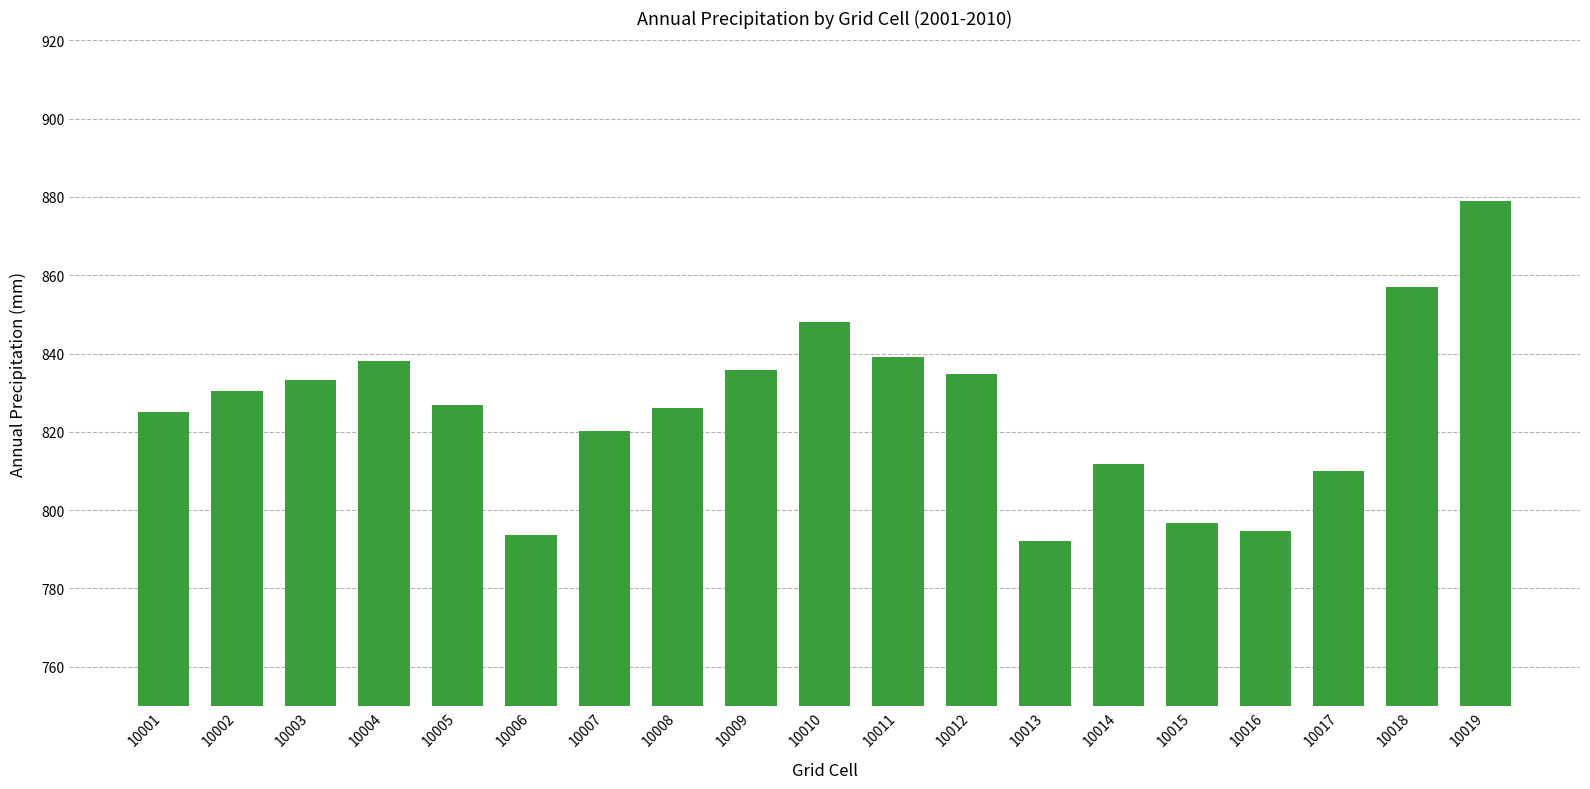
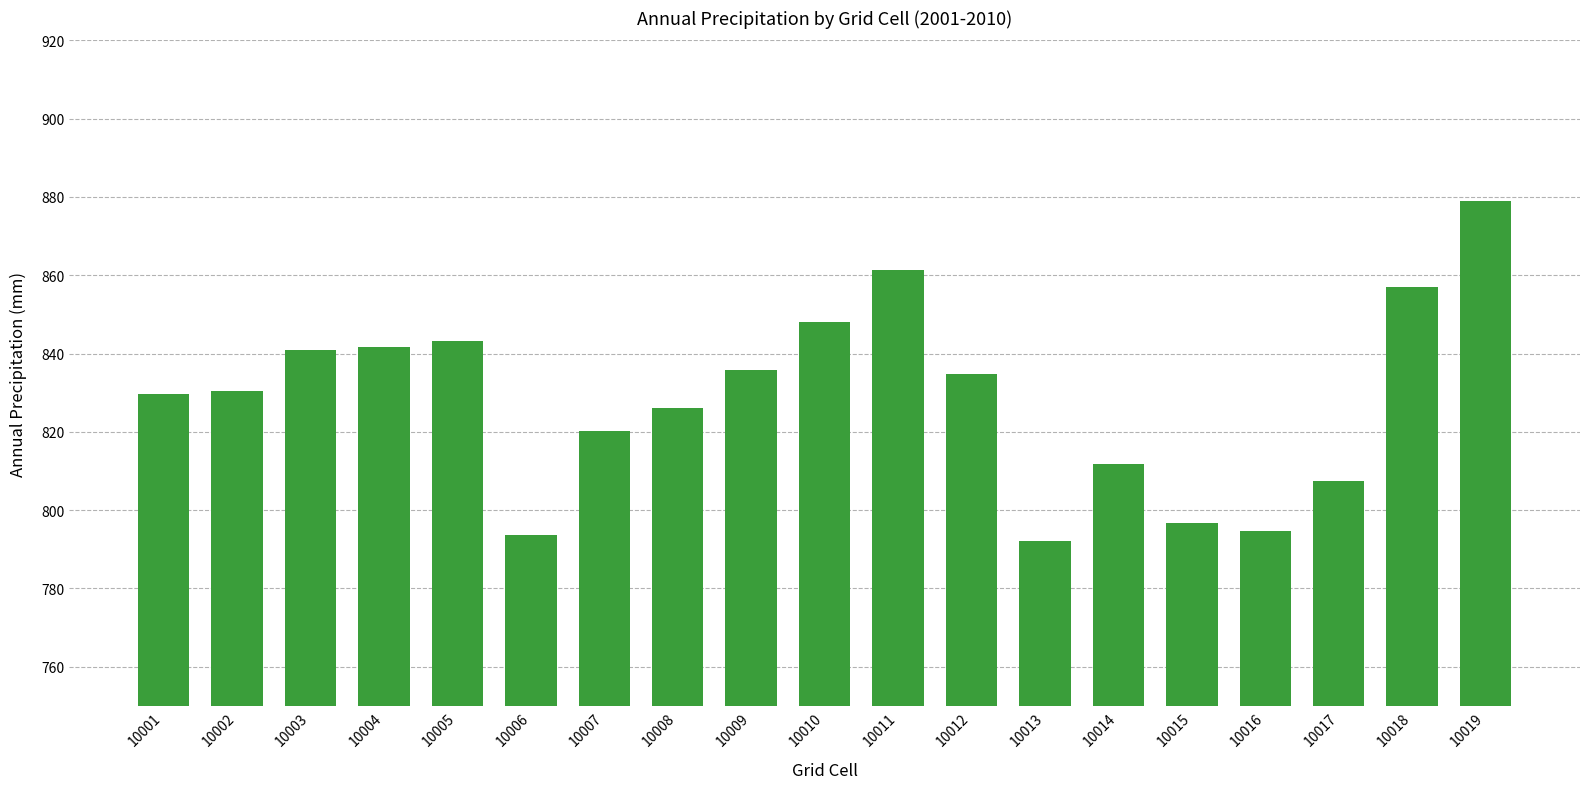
10001: 825 -> 830
10003: 833 -> 841
10004: 838 -> 842
10005: 827 -> 843
10011: 839 -> 861
10017: 810 -> 807
